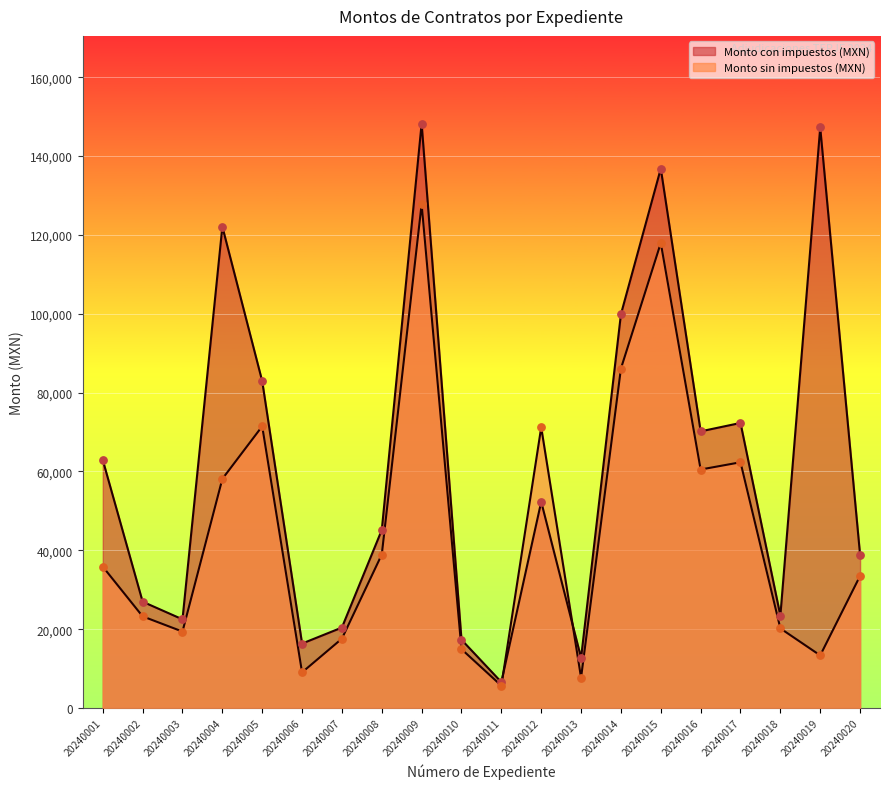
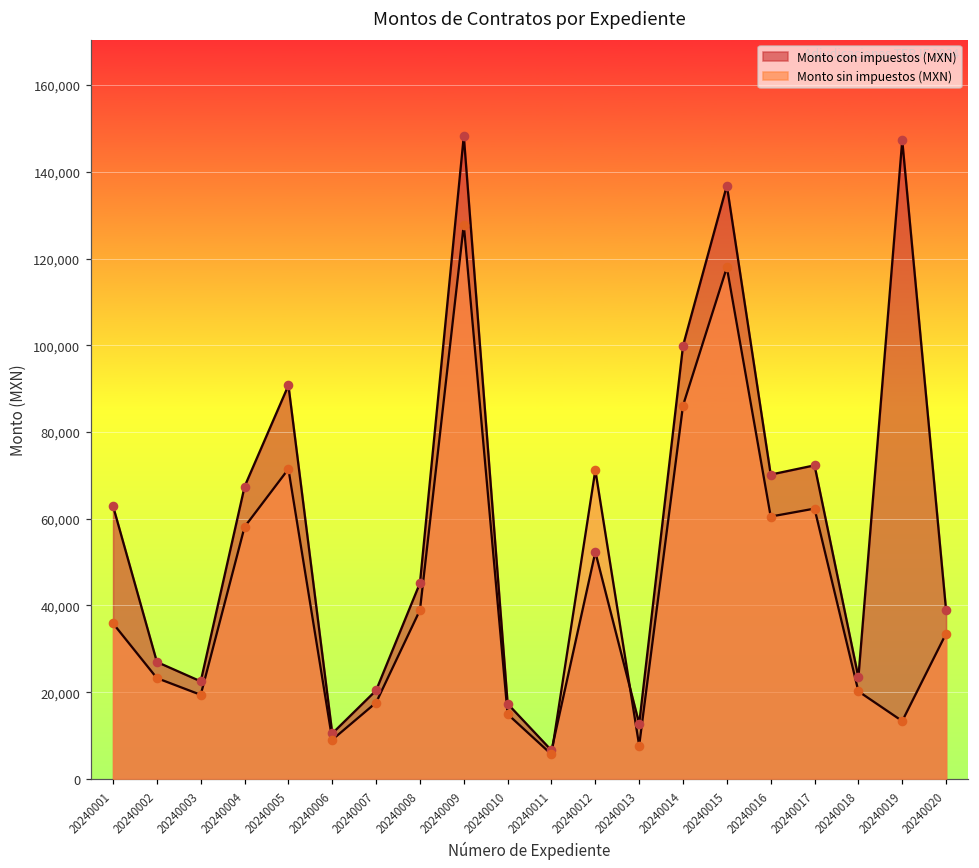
Monto con impuestos (MXN), 20240004: 122,000 -> 67,000
Monto con impuestos (MXN), 20240005: 83,000 -> 91,000
Monto con impuestos (MXN), 20240006: 16,000 -> 10,000
